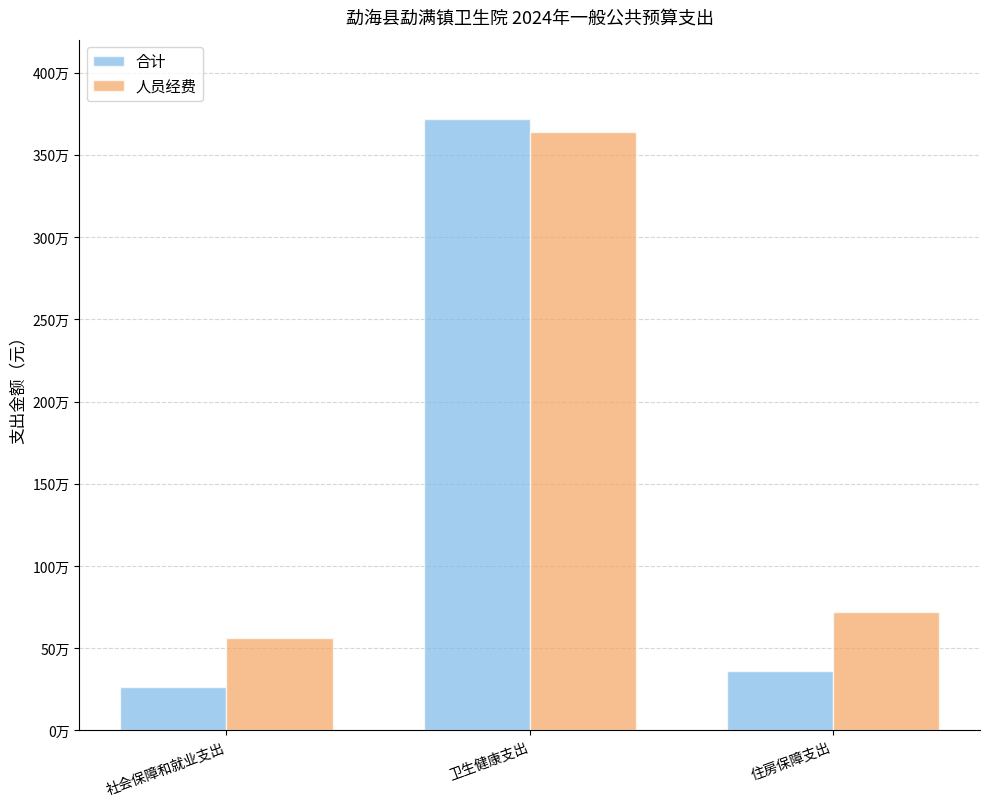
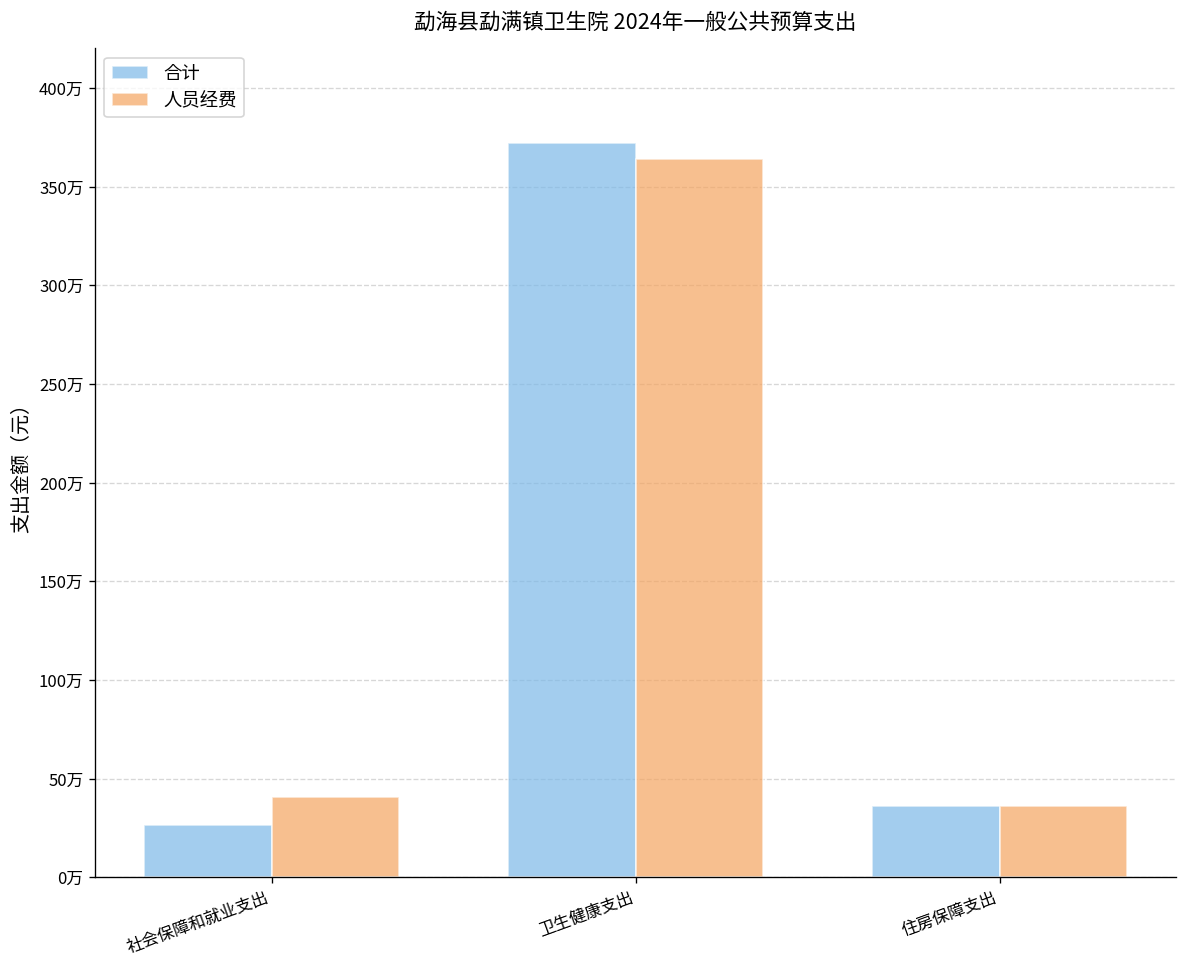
人员经费, 社会保障和就业支出: 56万 -> 41万
人员经费, 住房保障支出: 72万 -> 36万
